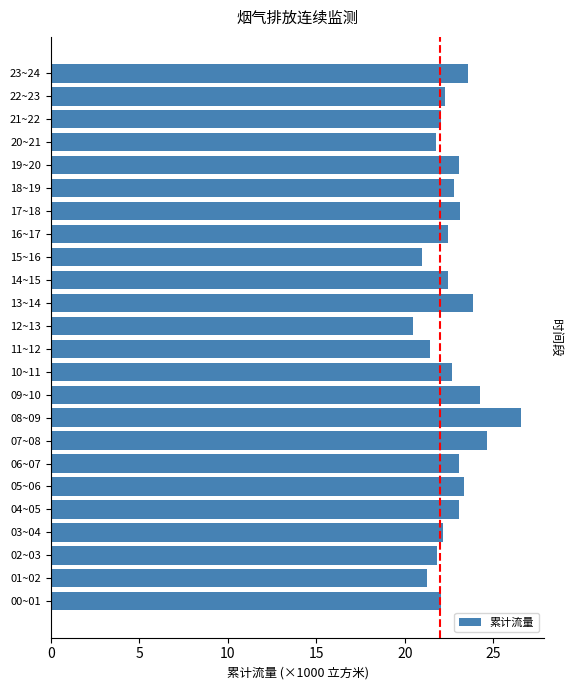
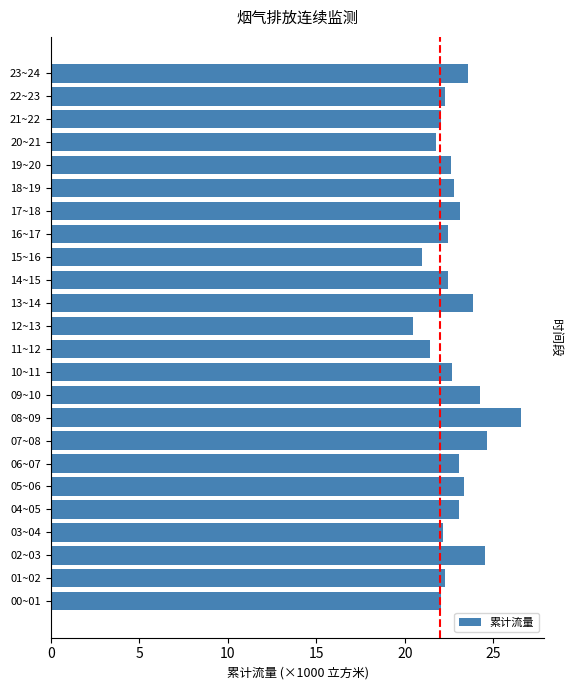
19~20: 23.1 -> 22.6
02~03: 21.8 -> 24.5
01~02: 21.3 -> 22.3
